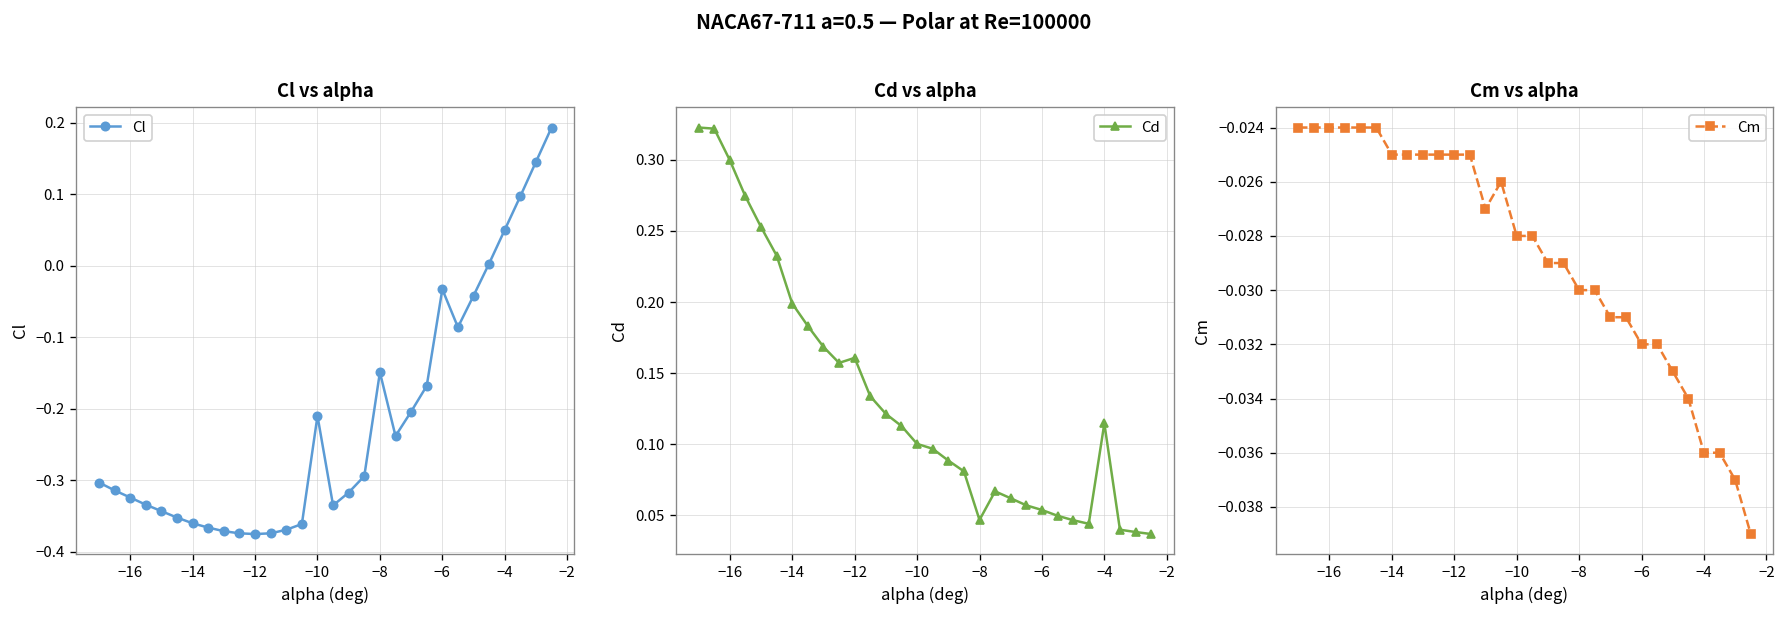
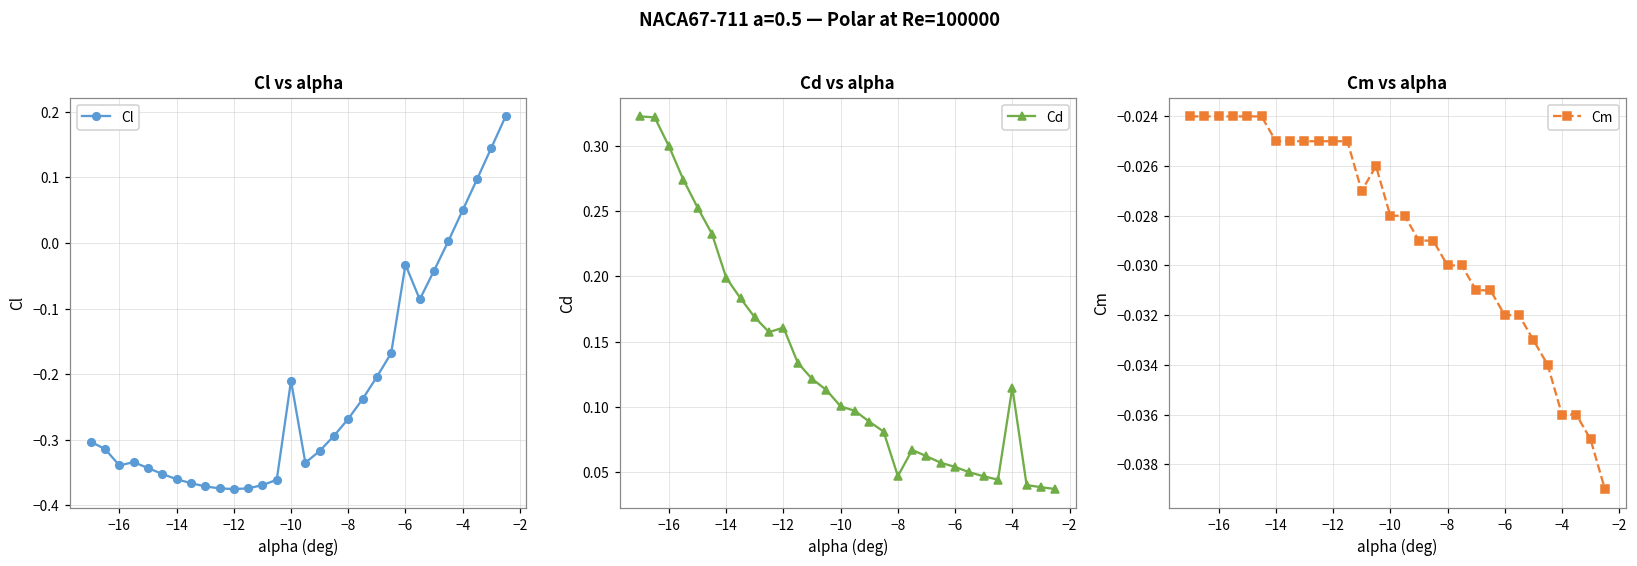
Cl vs alpha, −16: -0.32 -> -0.34
Cl vs alpha, −8: -0.15 -> -0.27
